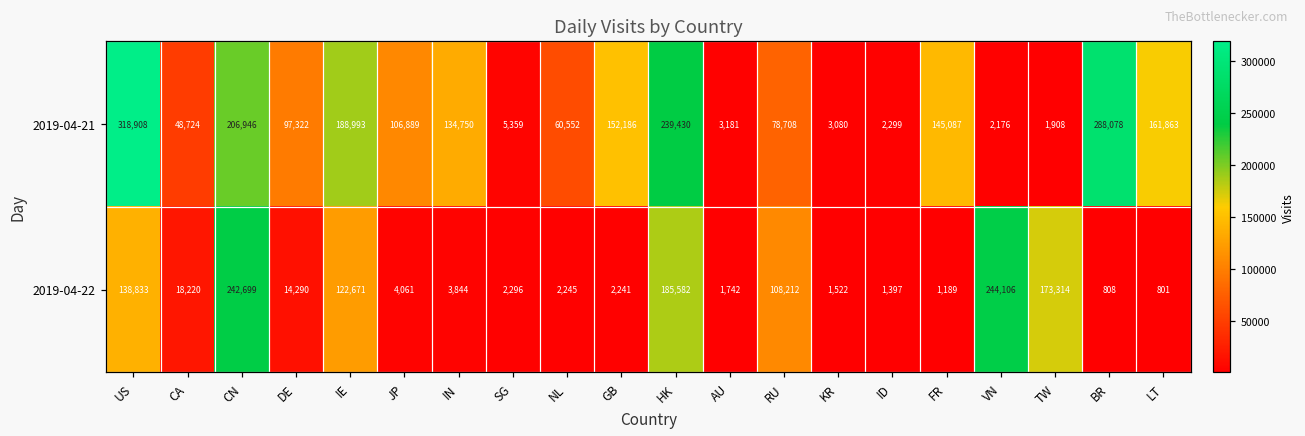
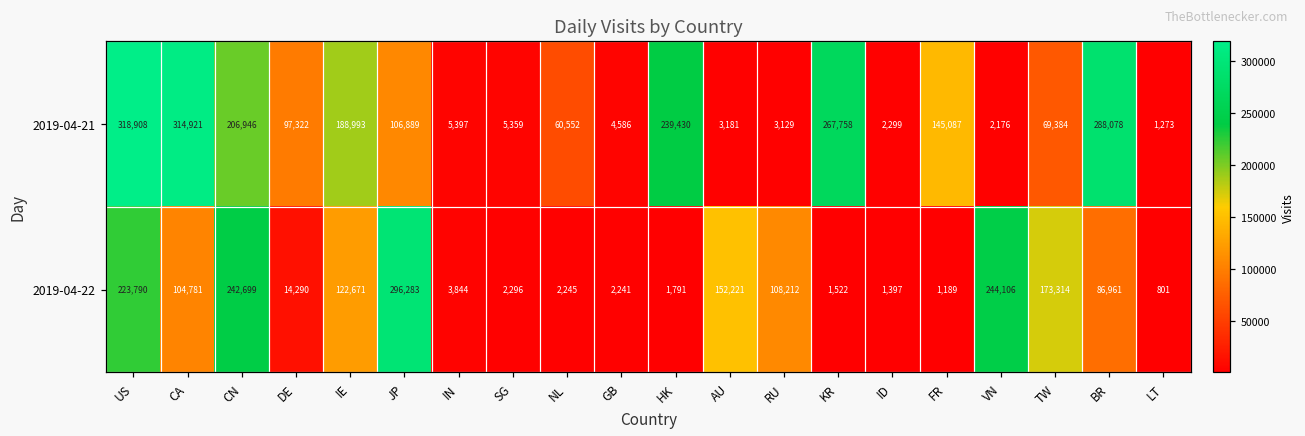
2019-04-21, CA: 48,724 -> 314,921
2019-04-21, IN: 134,750 -> 5,397
2019-04-21, GB: 152,186 -> 4,586
2019-04-21, RU: 78,708 -> 3,129
2019-04-21, KR: 3,080 -> 267,758
2019-04-21, TW: 1,908 -> 69,384
2019-04-21, LT: 161,863 -> 1,273
2019-04-22, US: 138,833 -> 223,790
2019-04-22, CA: 18,220 -> 104,781
2019-04-22, JP: 4,061 -> 296,283
2019-04-22, HK: 185,582 -> 1,791
2019-04-22, AU: 1,742 -> 152,221
2019-04-22, BR: 808 -> 86,961
